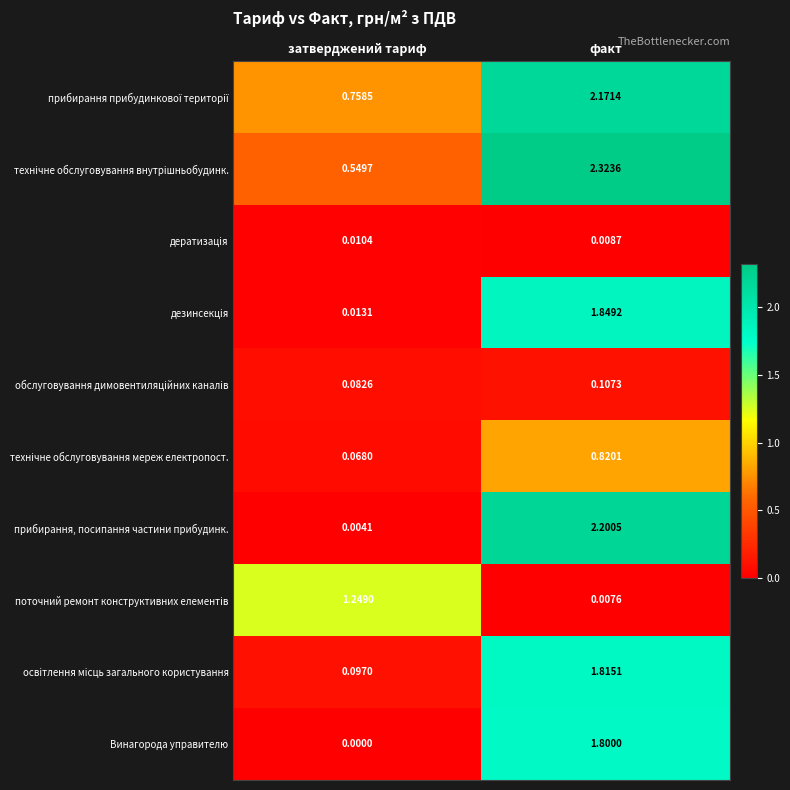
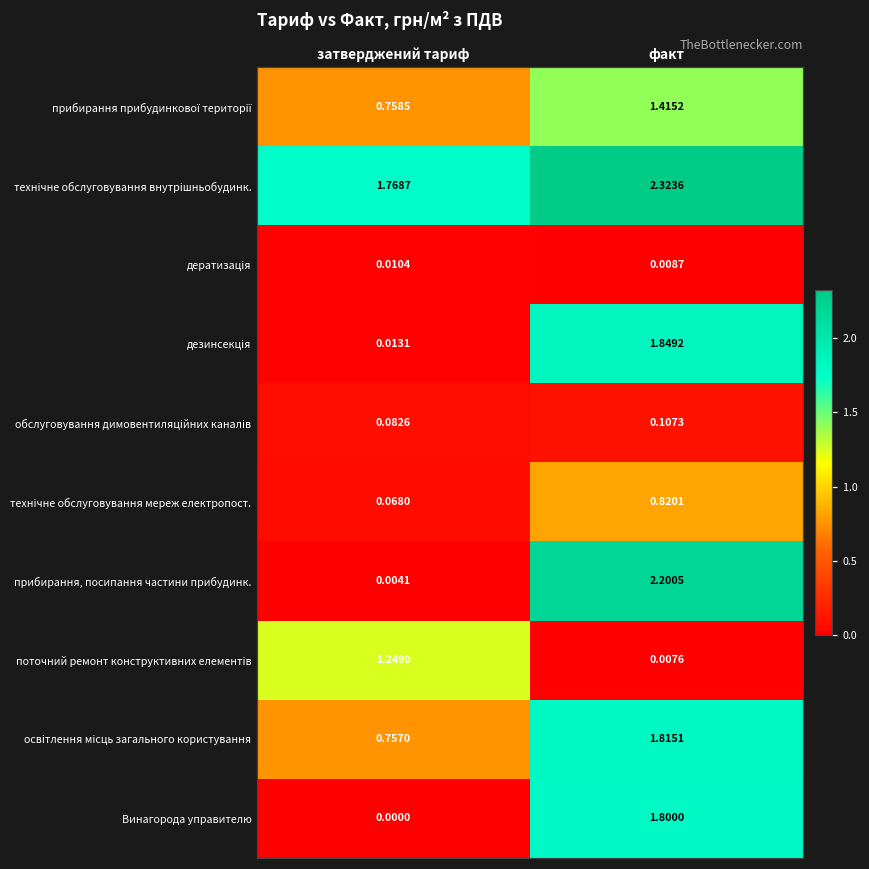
прибирання прибудинкової території, факт: 2.1714 -> 1.4152
технічне обслуговування внутрішньобудинк., затверджений тариф: 0.5497 -> 1.7687
освітлення місць загального користування, затверджений тариф: 0.0970 -> 0.7570
